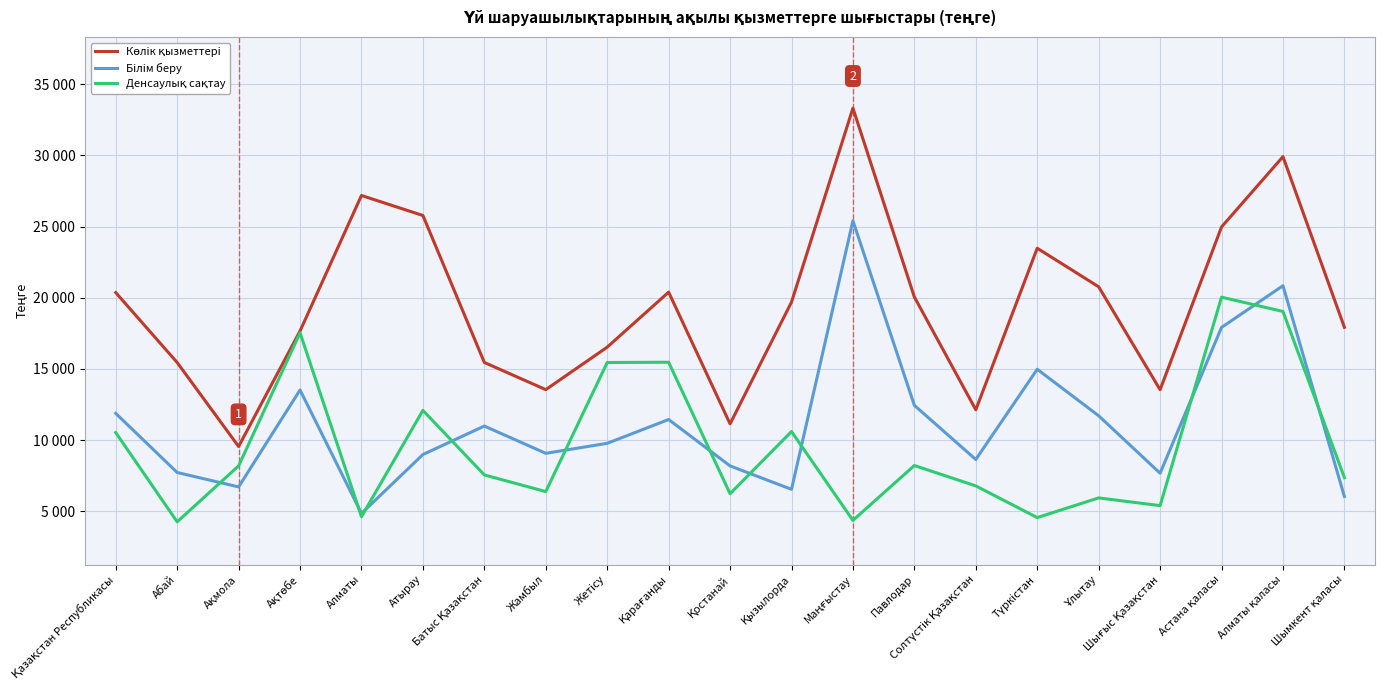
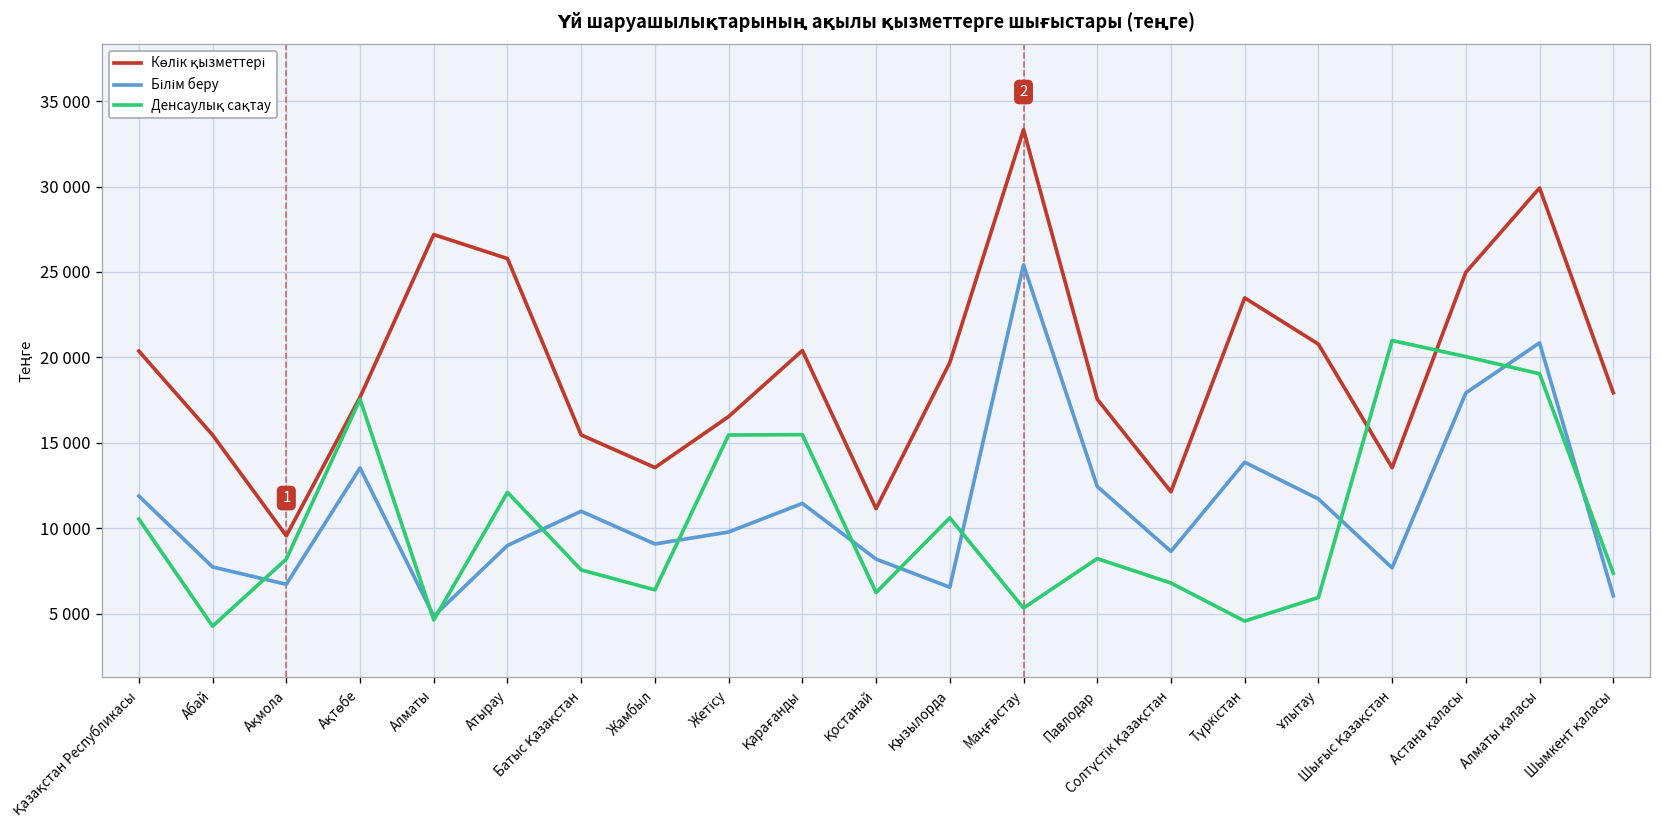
Денсаулық сақтау, Маңғыстау: 4400 -> 5300
Көлік қызметтері, Павлодар: 20100 -> 17600
Білім беру, Түркістан: 15000 -> 13900
Денсаулық сақтау, Шығыс Қазақстан: 5400 -> 21000
